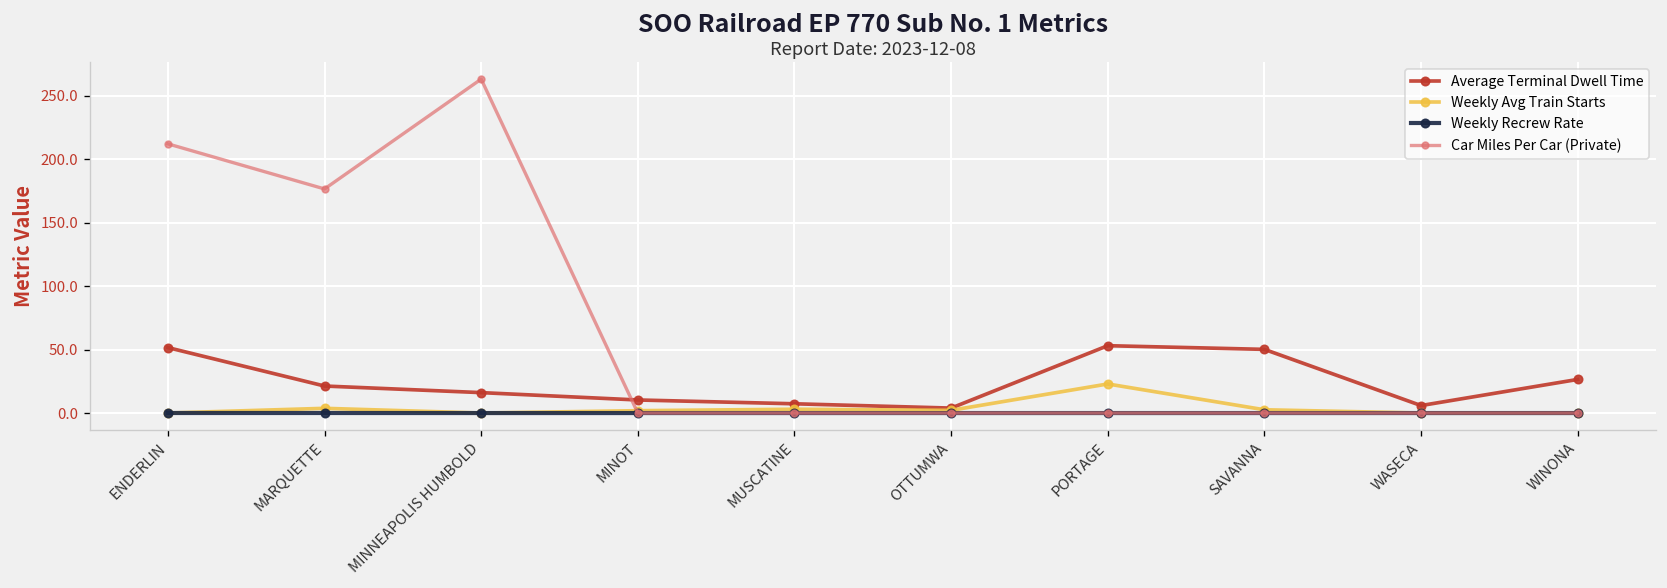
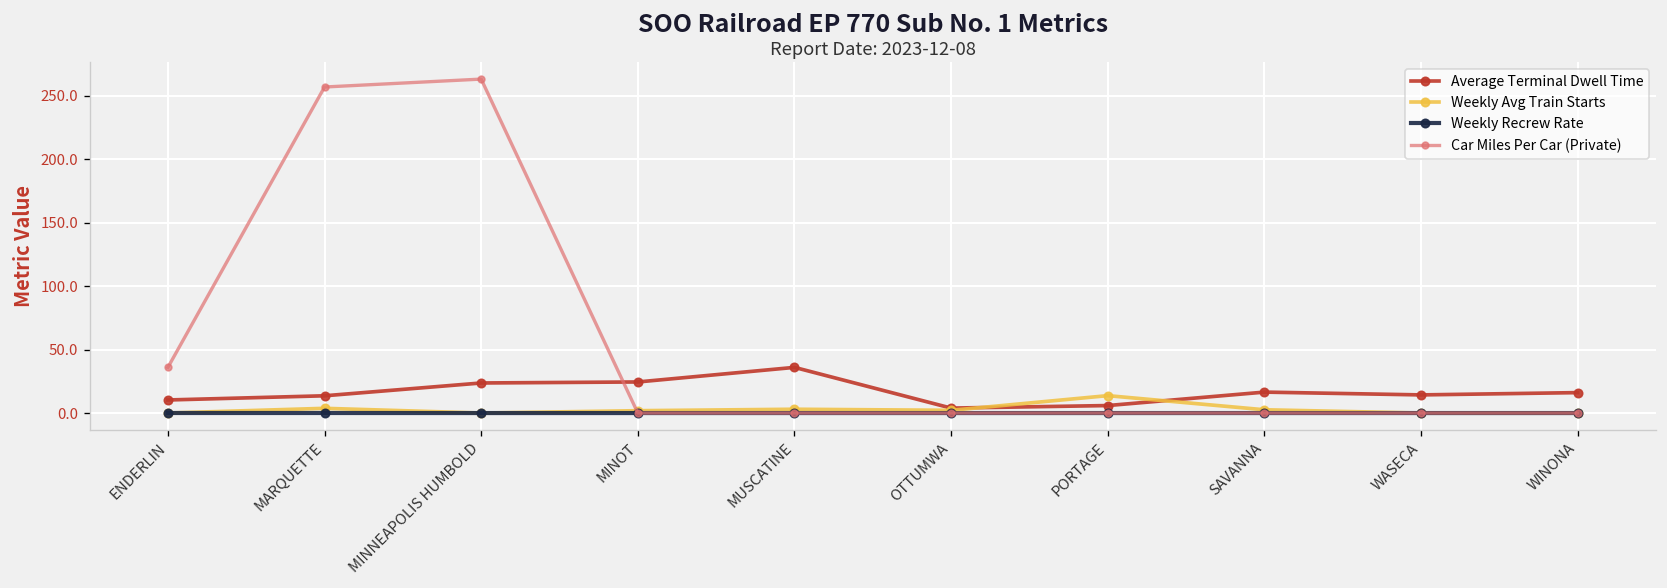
Average Terminal Dwell Time, ENDERLIN: 52 -> 10
Car Miles Per Car (Private), ENDERLIN: 212 -> 36
Average Terminal Dwell Time, MARQUETTE: 21 -> 14
Car Miles Per Car (Private), MARQUETTE: 177 -> 257
Average Terminal Dwell Time, MINNEAPOLIS HUMBOLD: 16 -> 24
Average Terminal Dwell Time, MINOT: 10 -> 25
Average Terminal Dwell Time, MUSCATINE: 7 -> 36
Average Terminal Dwell Time, PORTAGE: 53 -> 6
Weekly Avg Train Starts, PORTAGE: 23 -> 14
Average Terminal Dwell Time, SAVANNA: 50 -> 17
Average Terminal Dwell Time, WASECA: 6 -> 14
Average Terminal Dwell Time, WINONA: 27 -> 16
